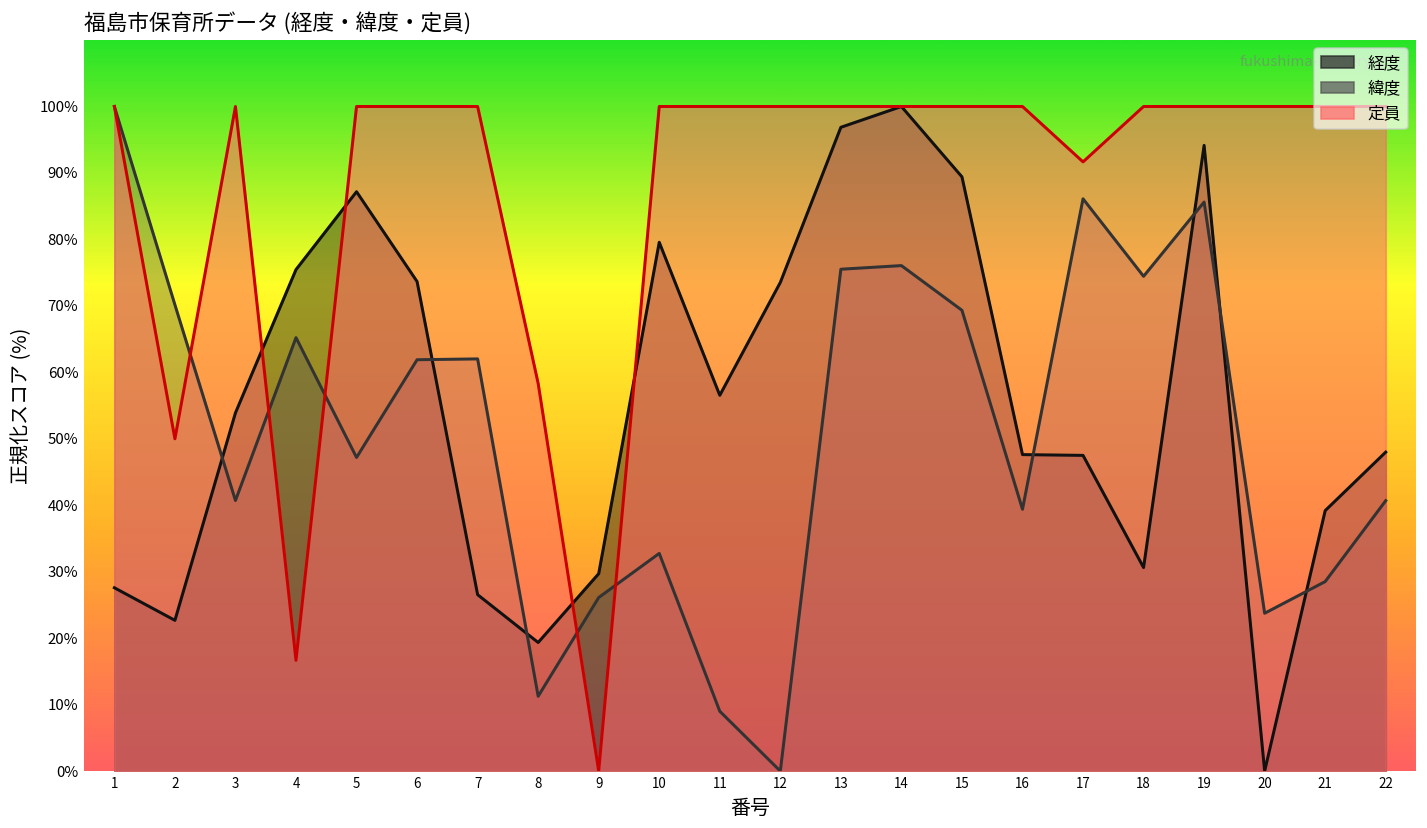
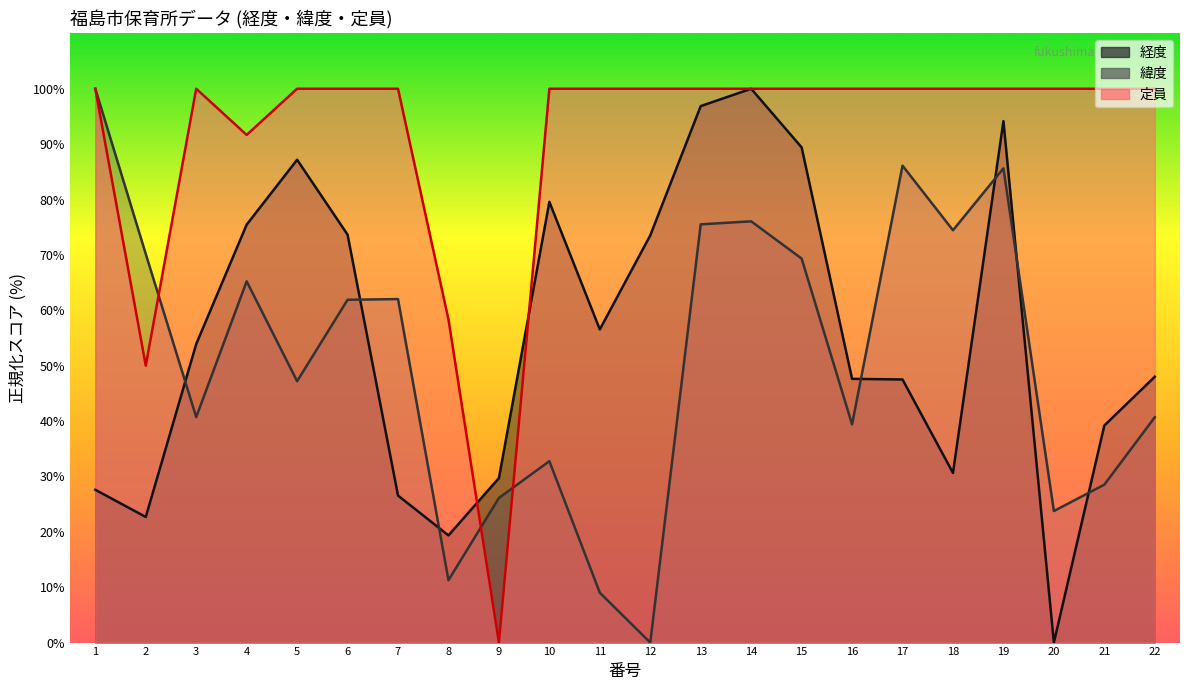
定員, 4: 17% -> 92%
定員, 17: 92% -> 100%
